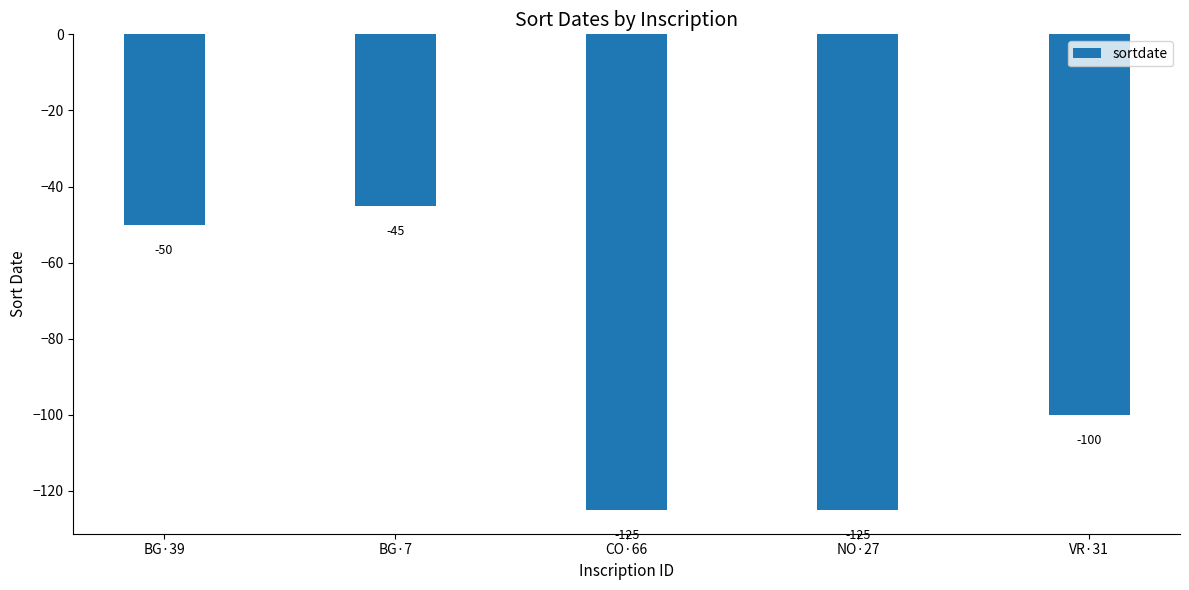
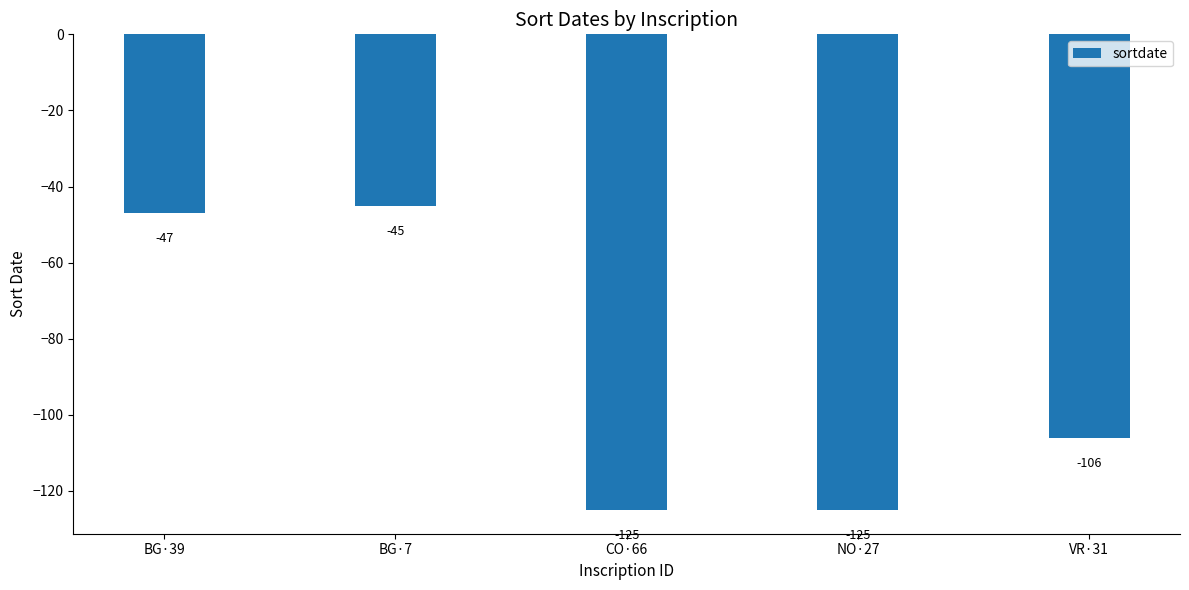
BG·39: -50 -> -47
VR·31: -100 -> -106
